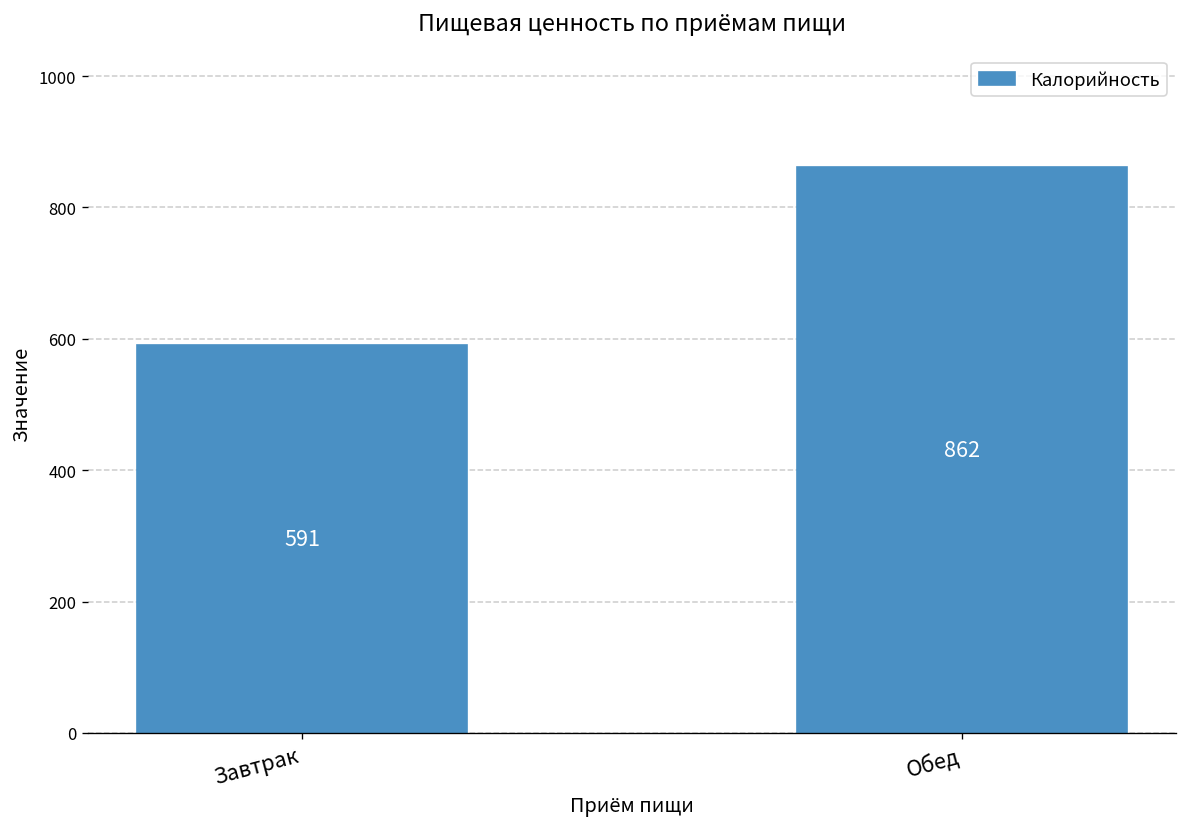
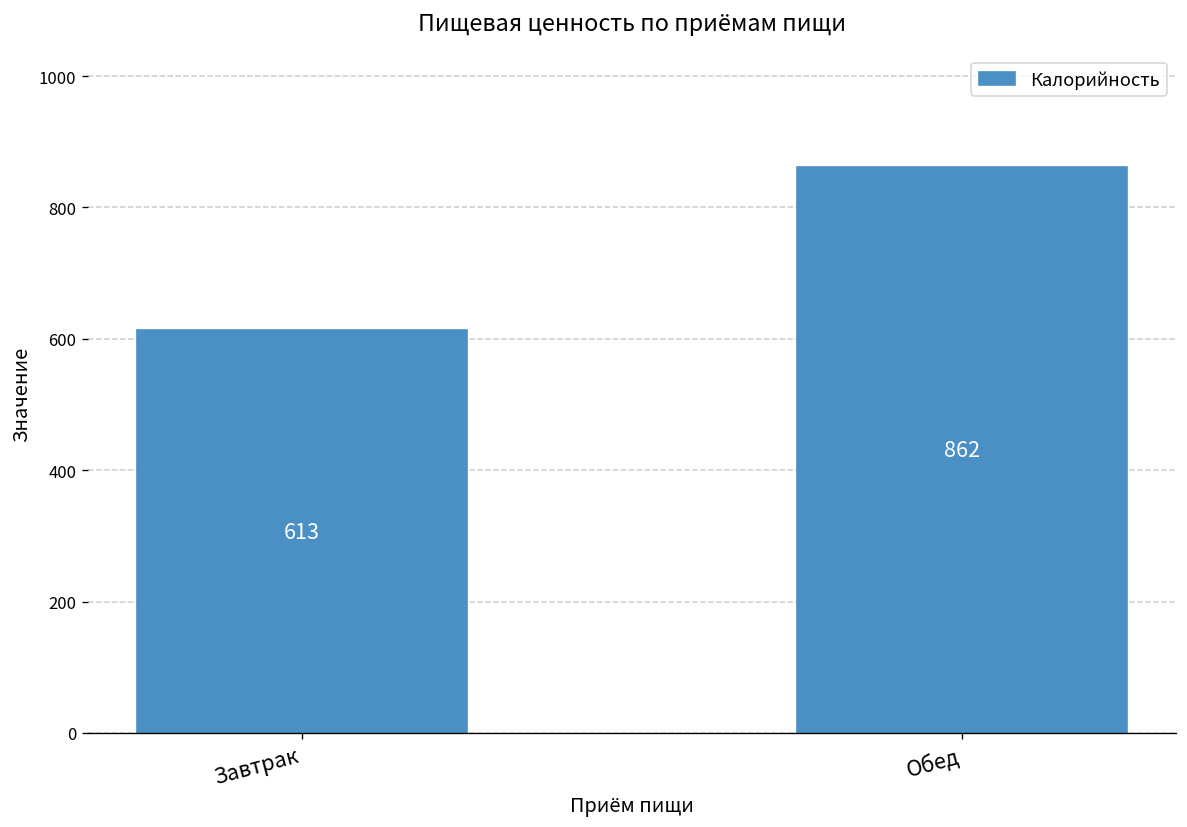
Завтрак: 591 -> 613
